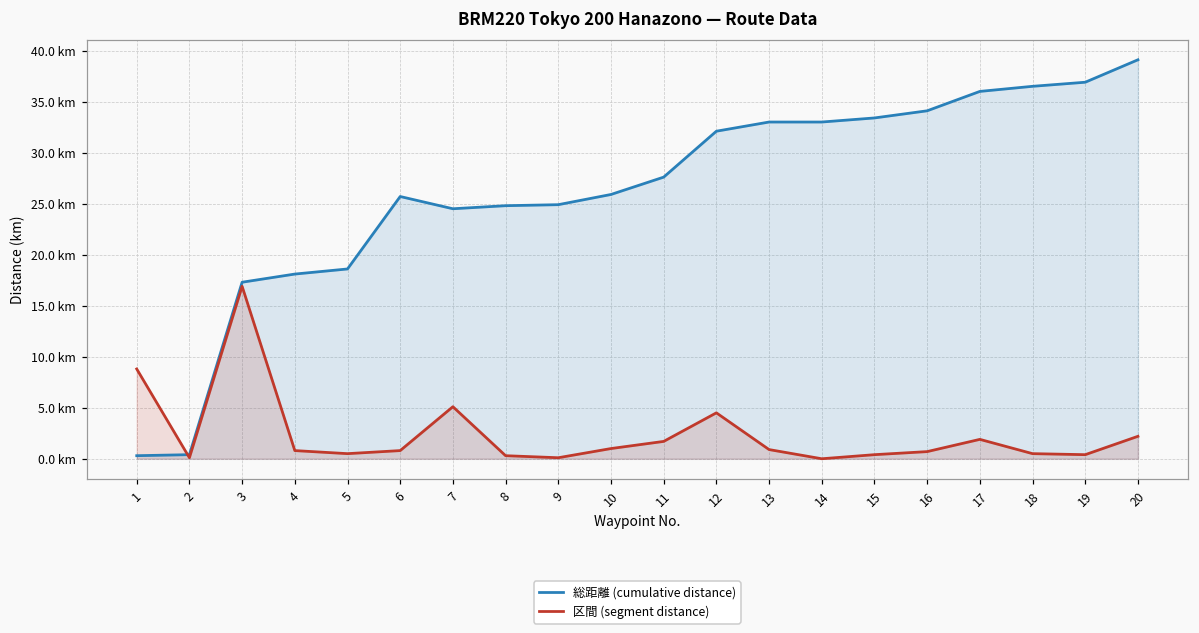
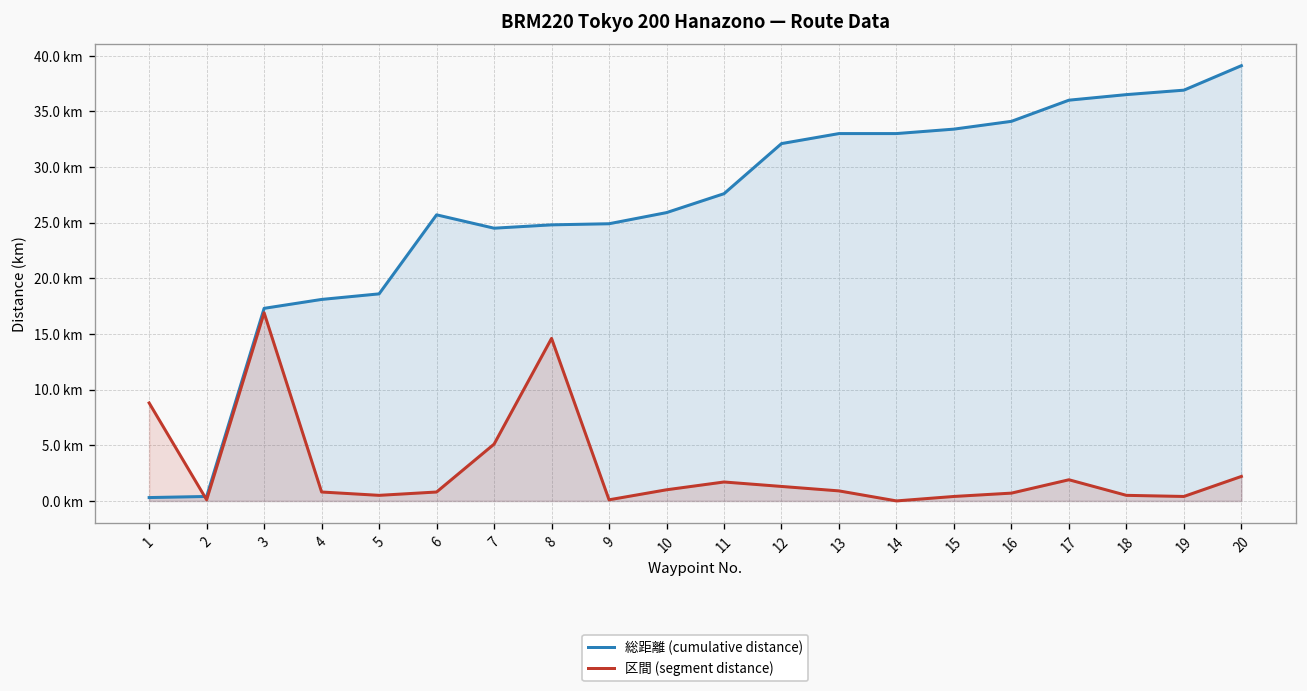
区間 (segment distance), 8: 0 km -> 15 km
区間 (segment distance), 12: 5 km -> 1 km
